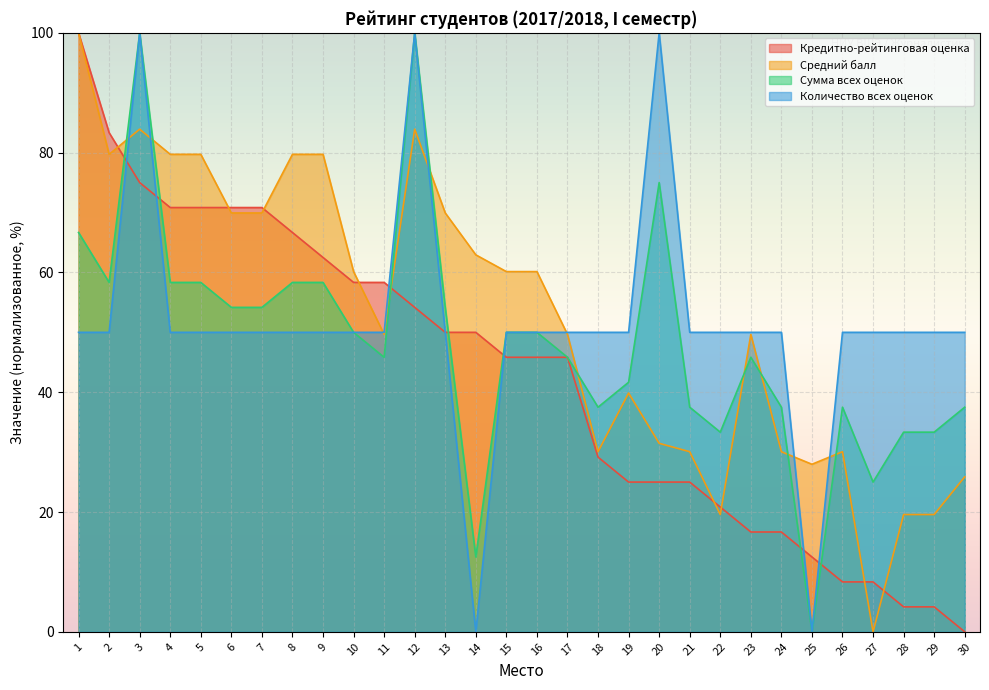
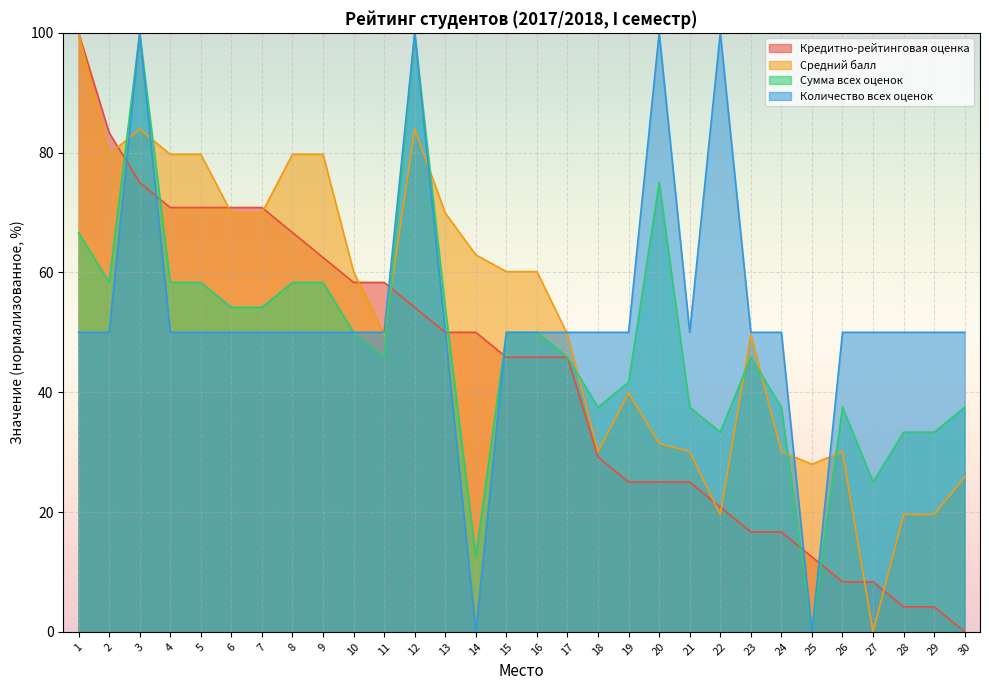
Количество всех оценок, 22: 50 -> 100
